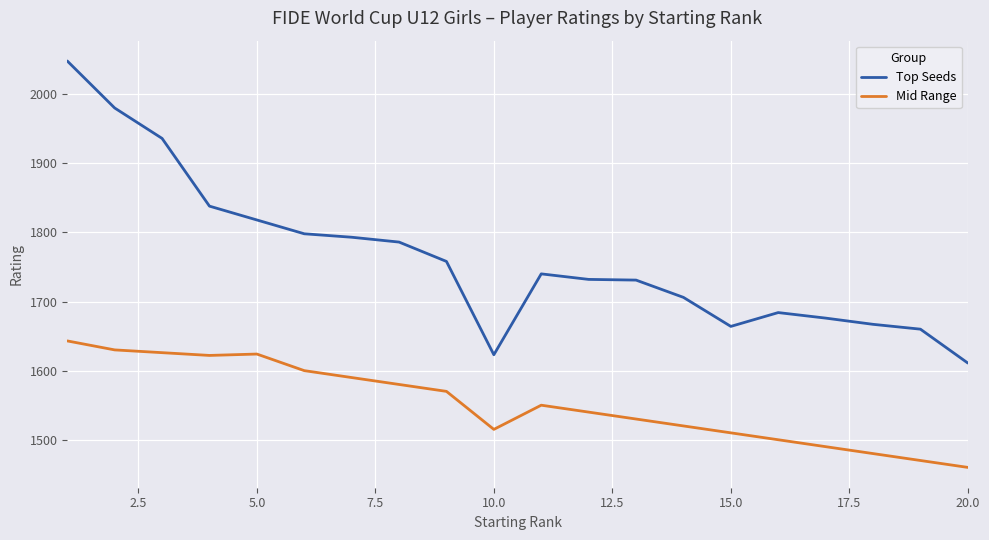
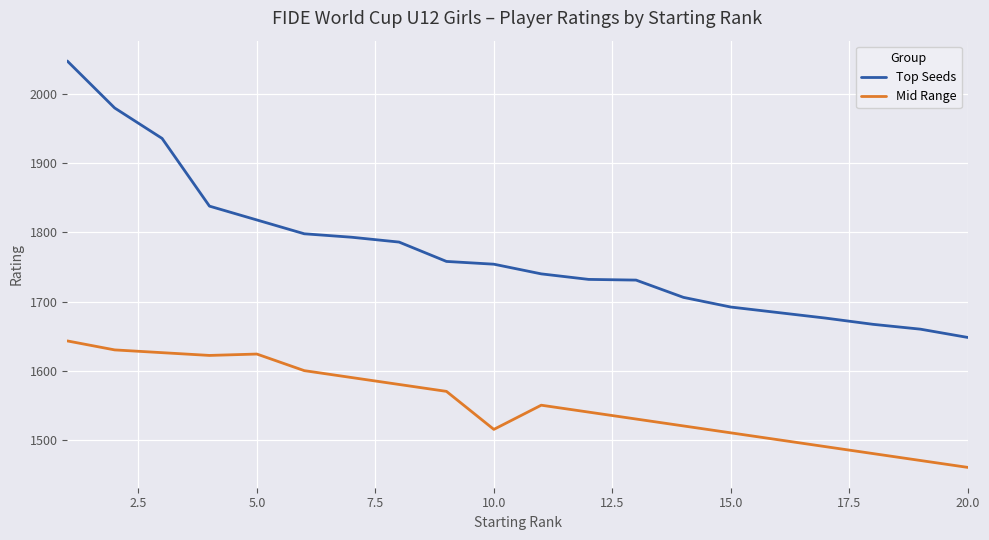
Top Seeds, 10.0: 1620 -> 1750
Top Seeds, 15.0: 1660 -> 1690
Top Seeds, 20.0: 1610 -> 1650
